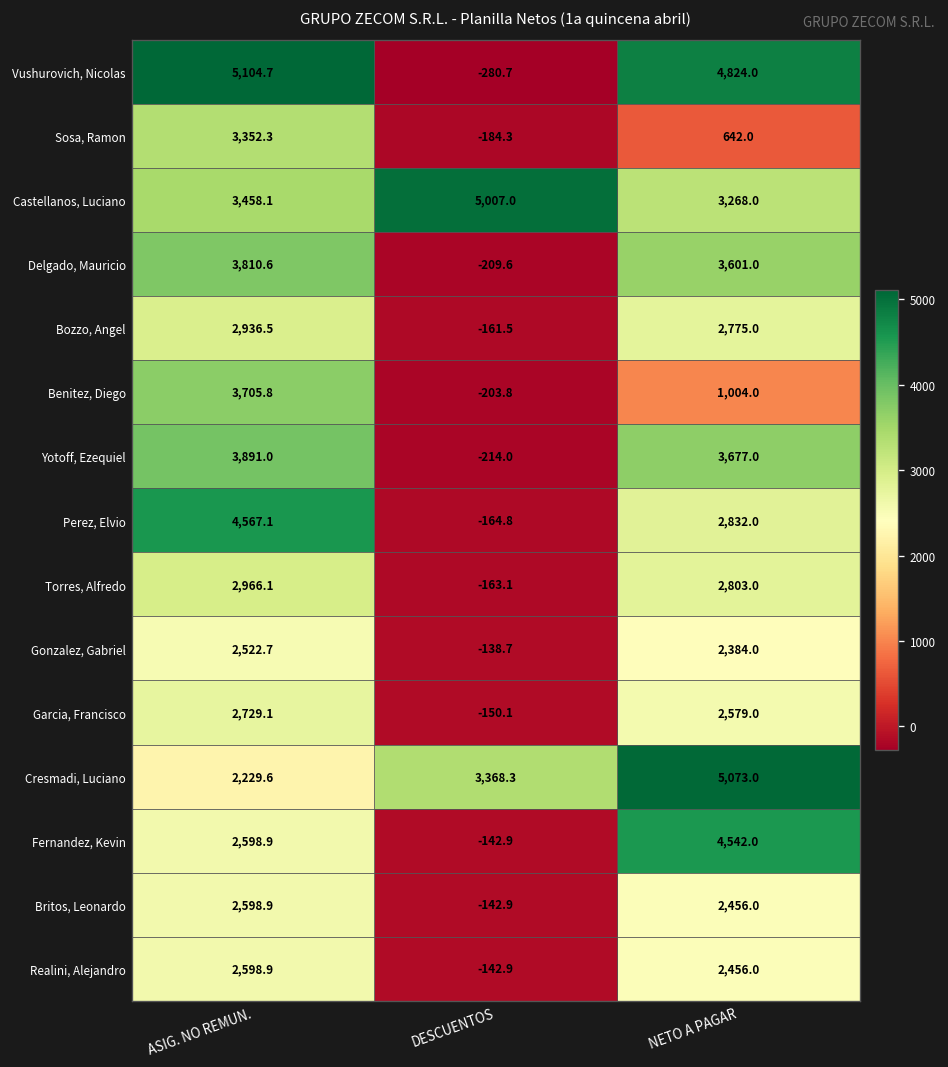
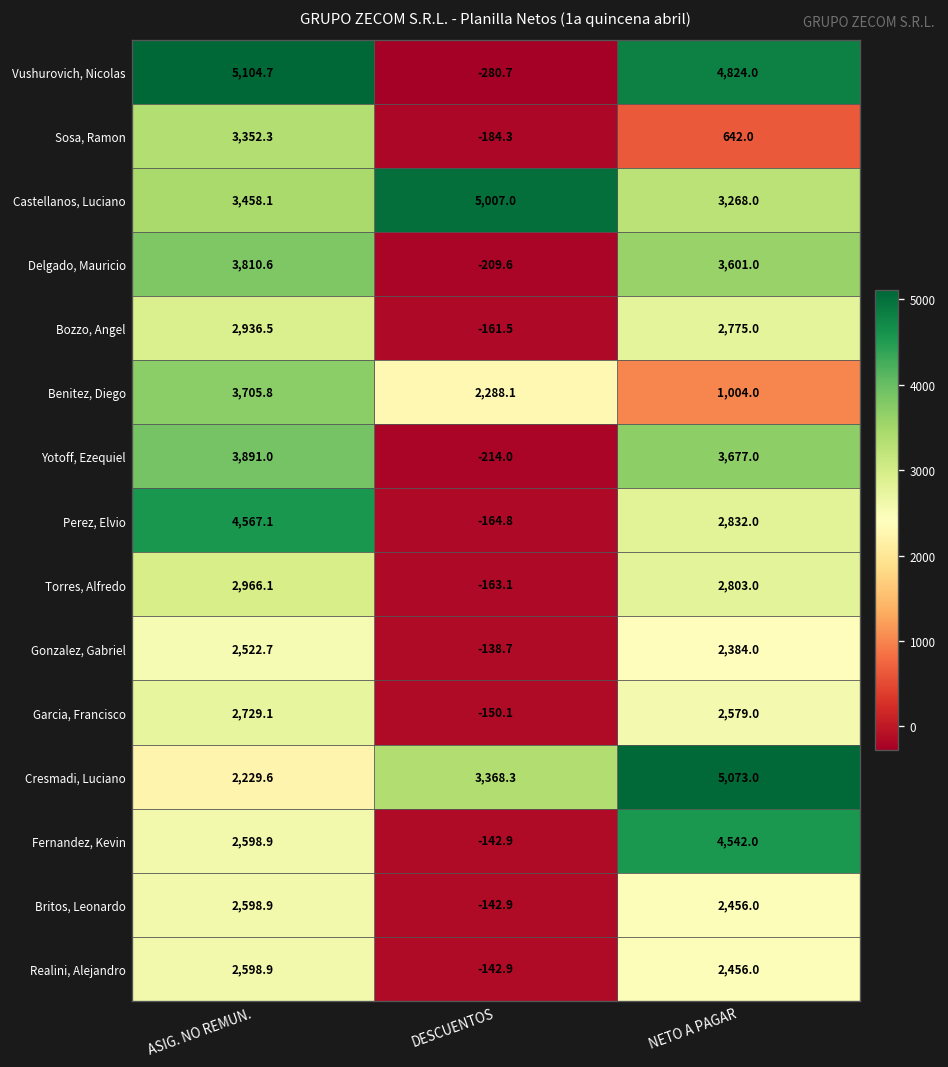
Benitez, Diego, DESCUENTOS: -203.8 -> 2,288.1
